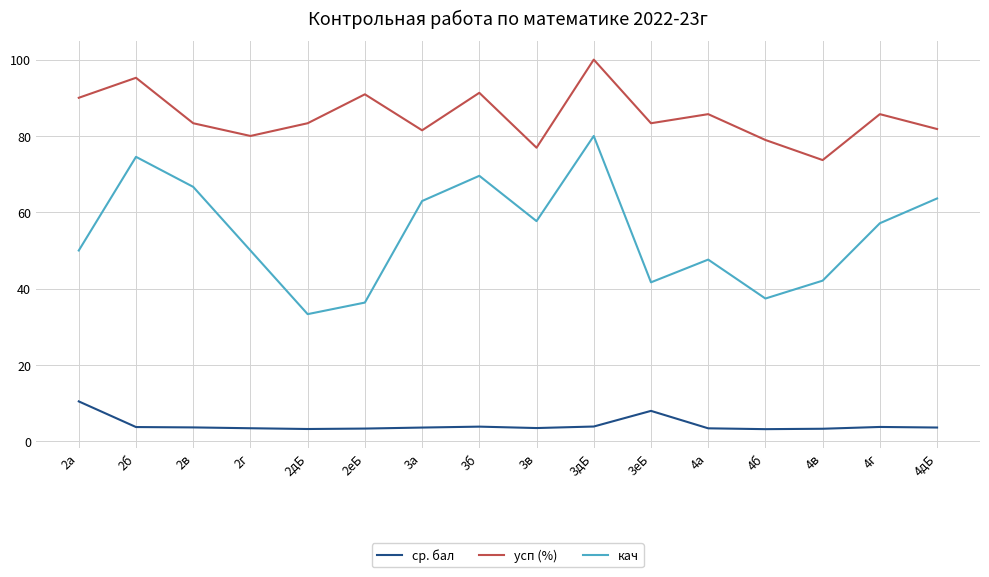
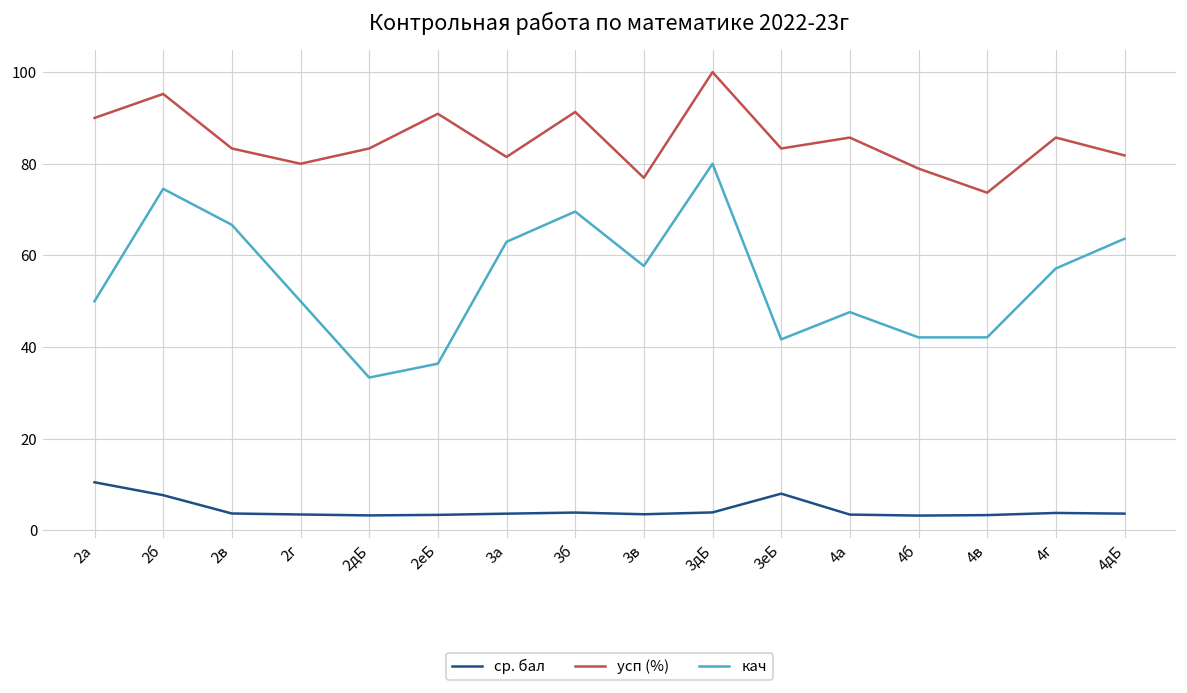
ср. бал, 2б: 4 -> 8
кач, 4б: 37 -> 42
